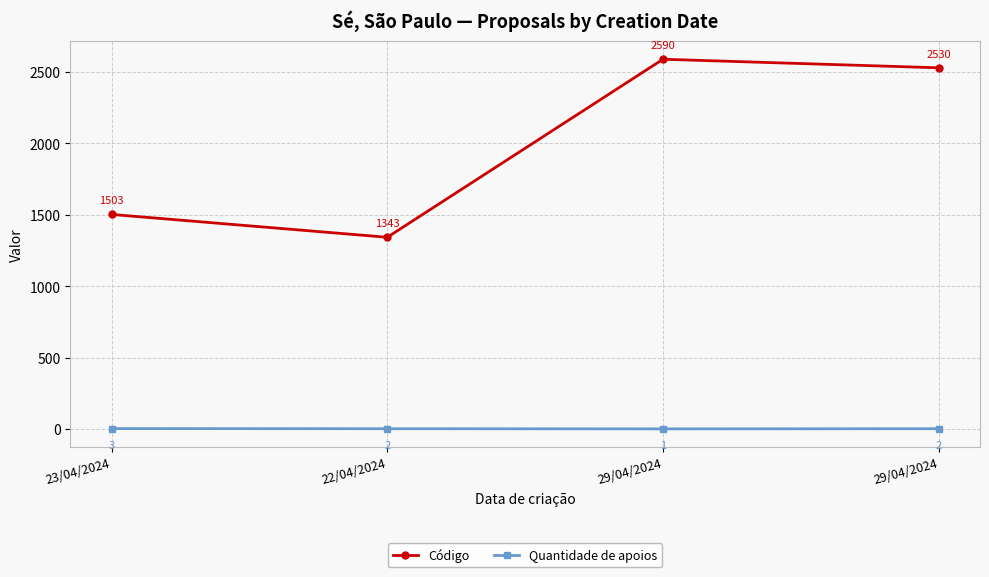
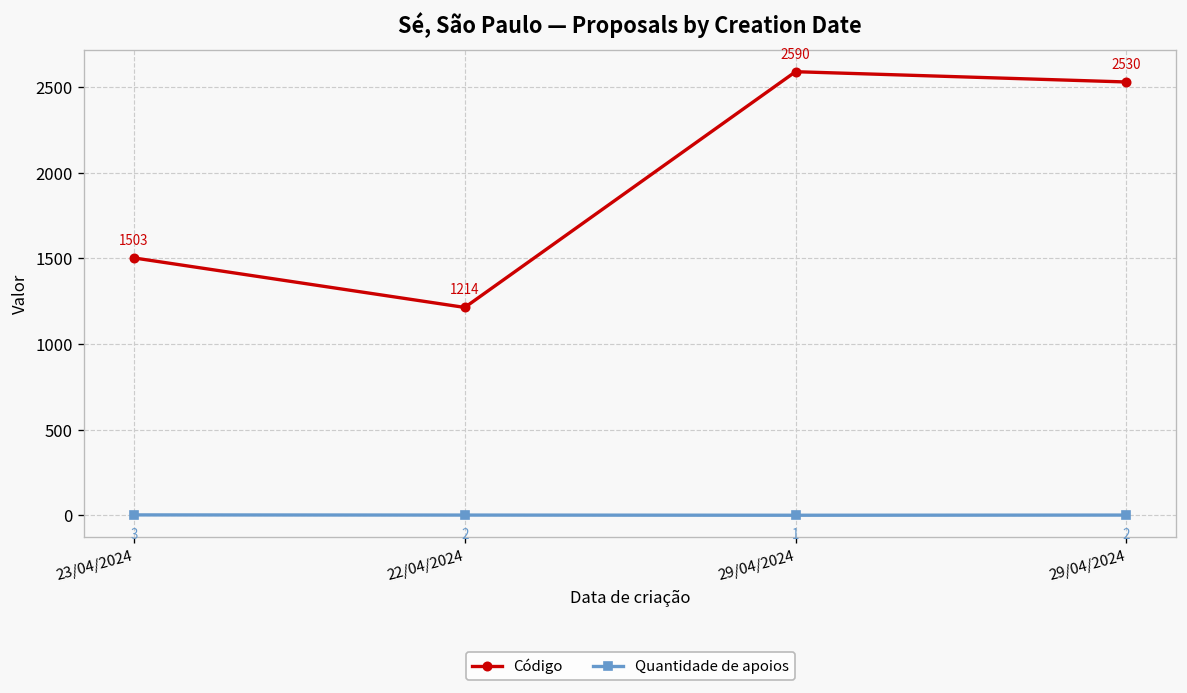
Código, 22/04/2024: 1343 -> 1214
